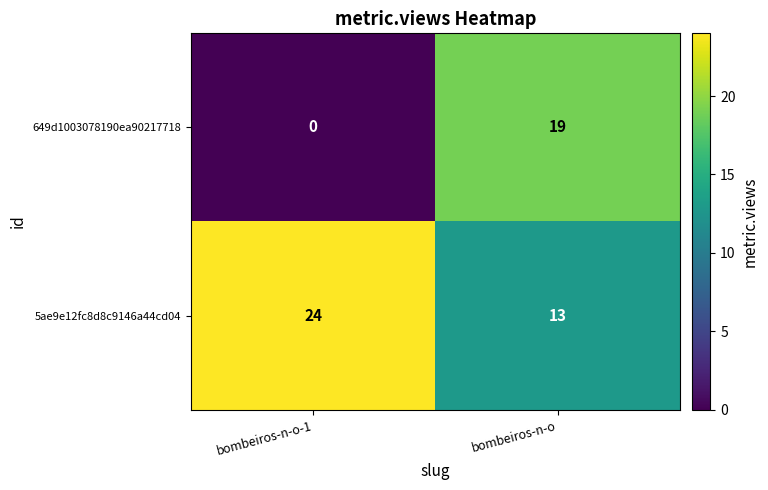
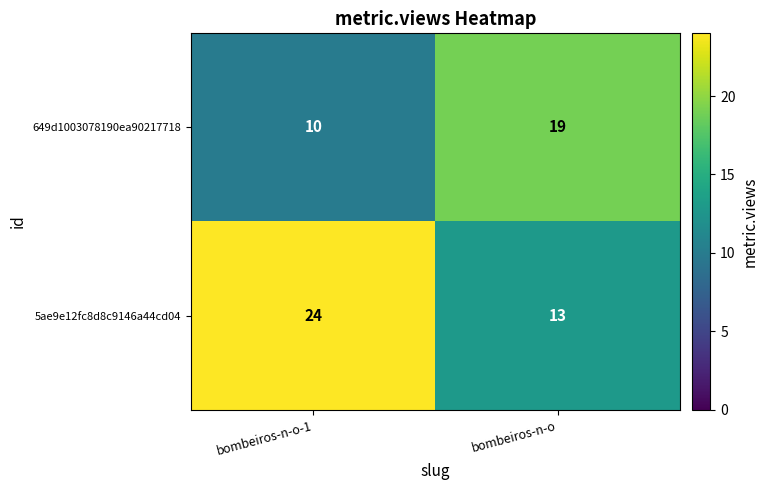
649d1003078190ea90217718, bombeiros-n-o-1: 0 -> 10
